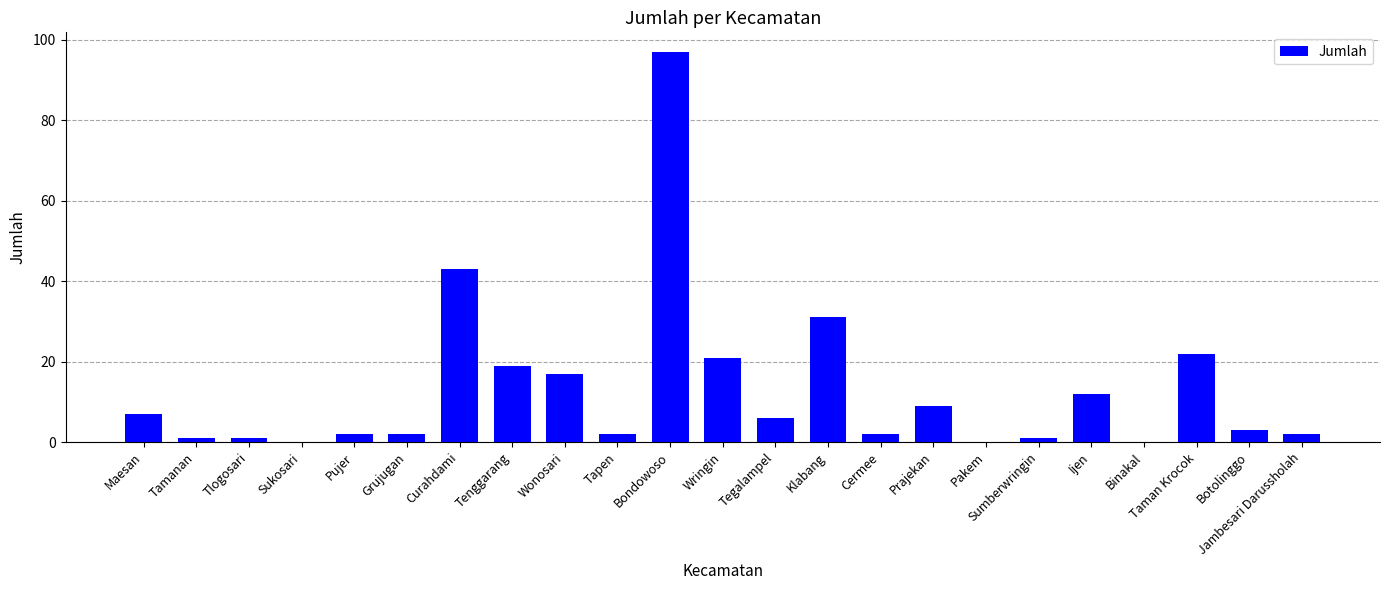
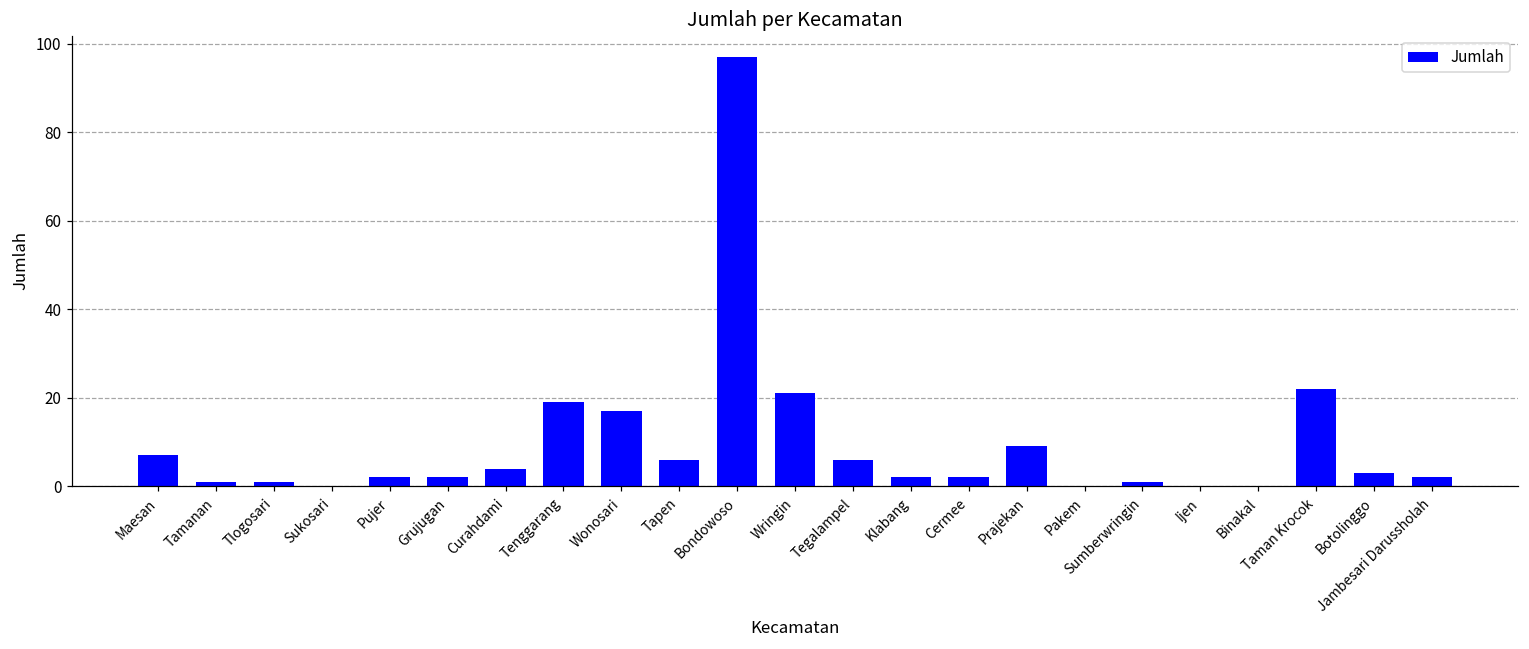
Curahdami: 43 -> 4
Tapen: 2 -> 6
Klabang: 31 -> 2
Ijen: 12 -> 0
